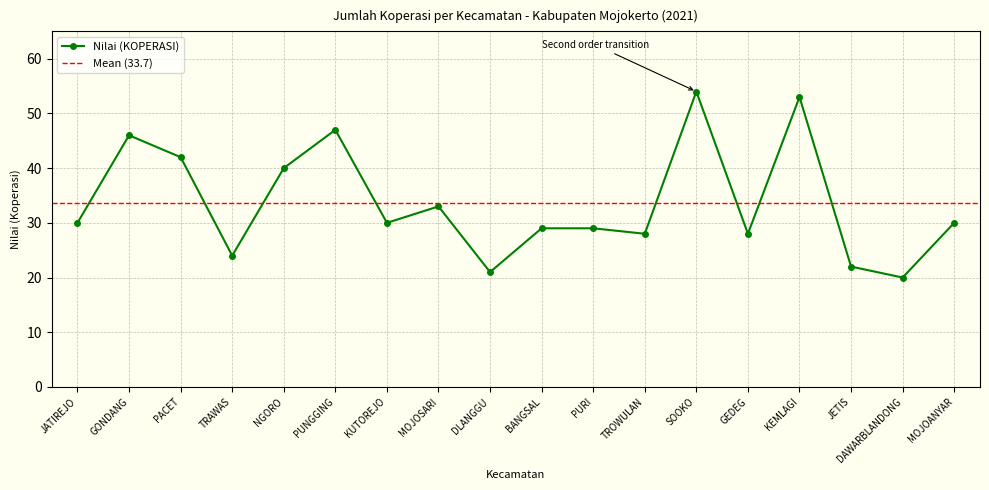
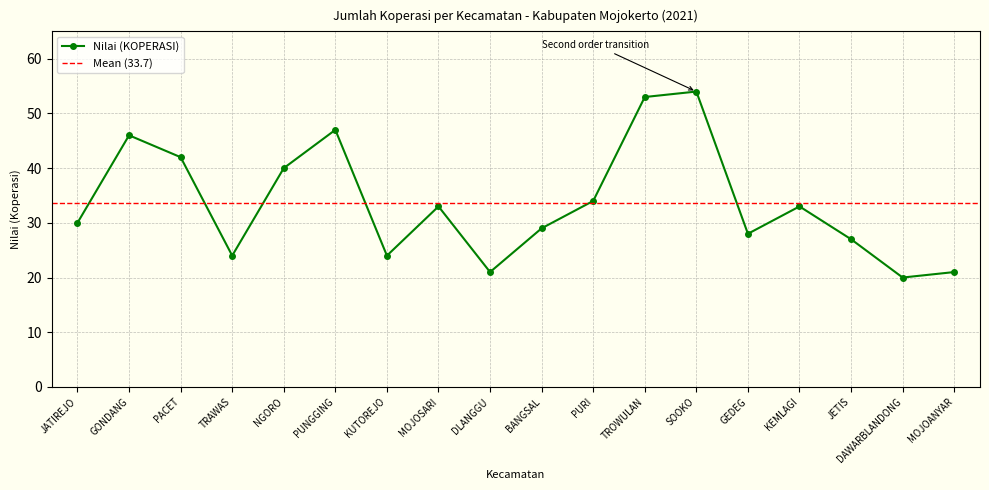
KUTOREJO: 30 -> 24
PURI: 29 -> 34
TROWULAN: 28 -> 53
KEMLAGI: 53 -> 33
JETIS: 22 -> 27
MOJOANYAR: 30 -> 21
